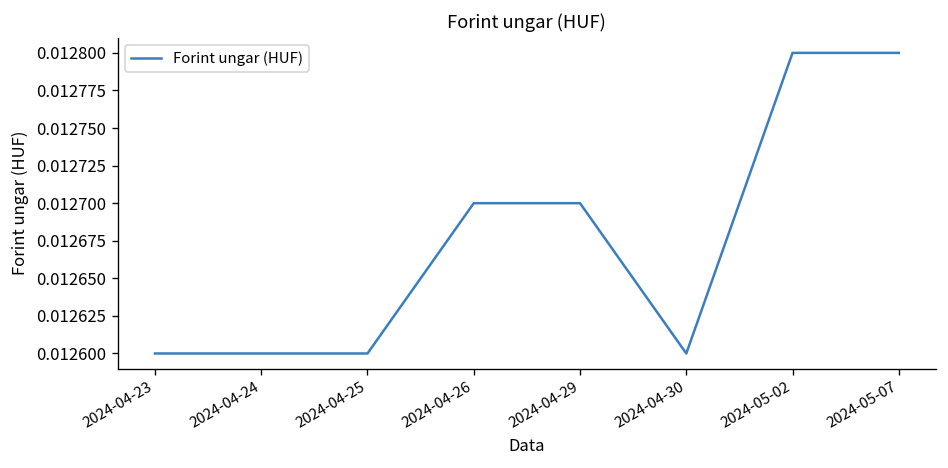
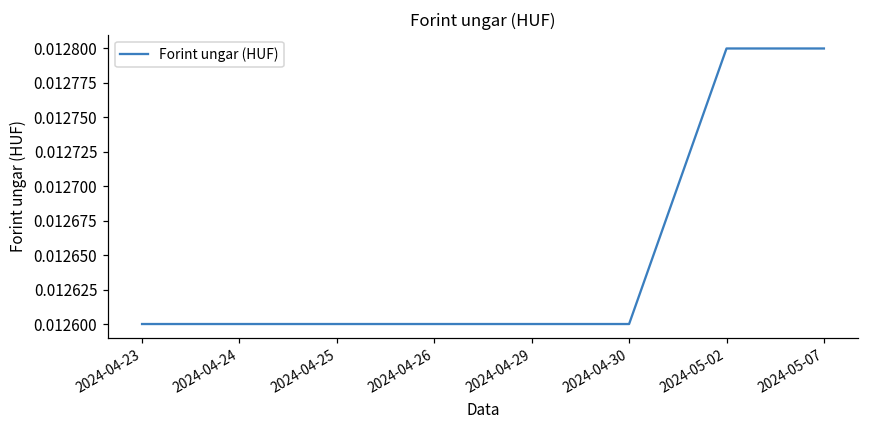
2024-04-26: 0.0127 -> 0.0126
2024-04-29: 0.0127 -> 0.0126
